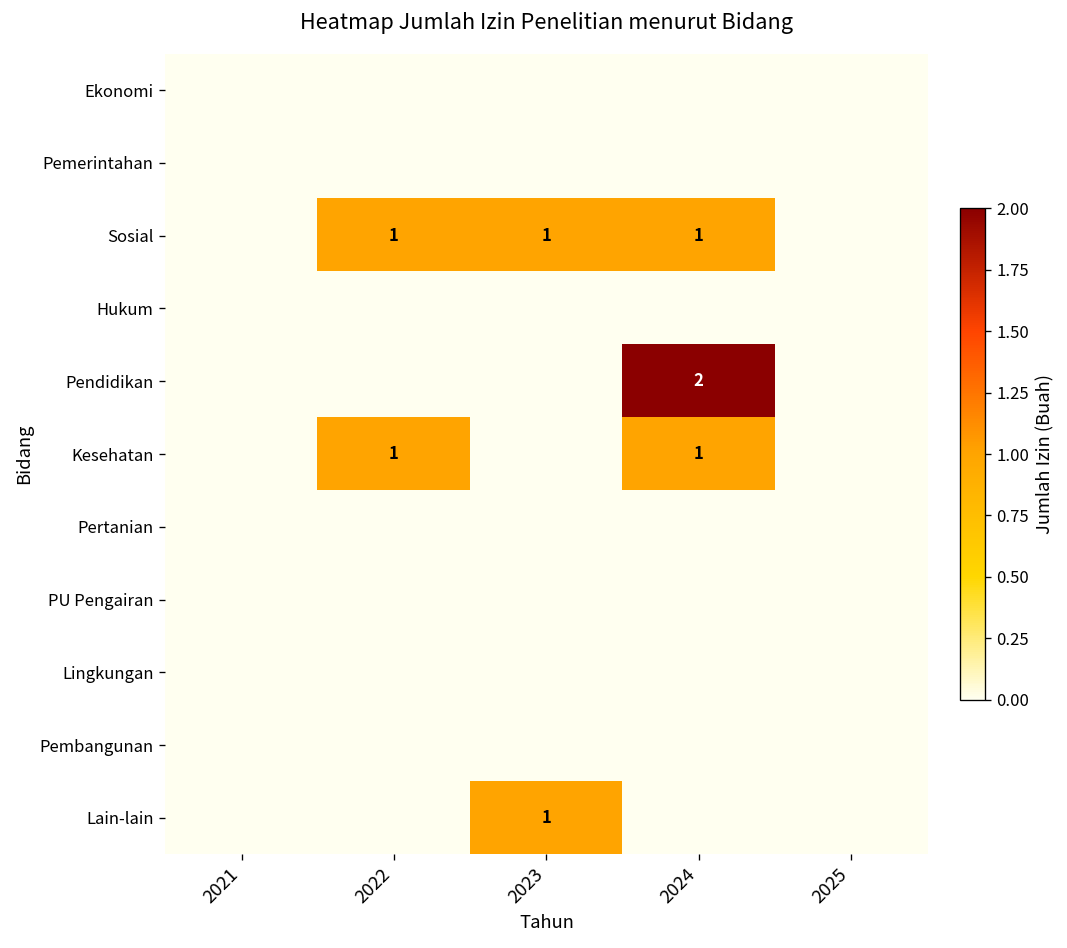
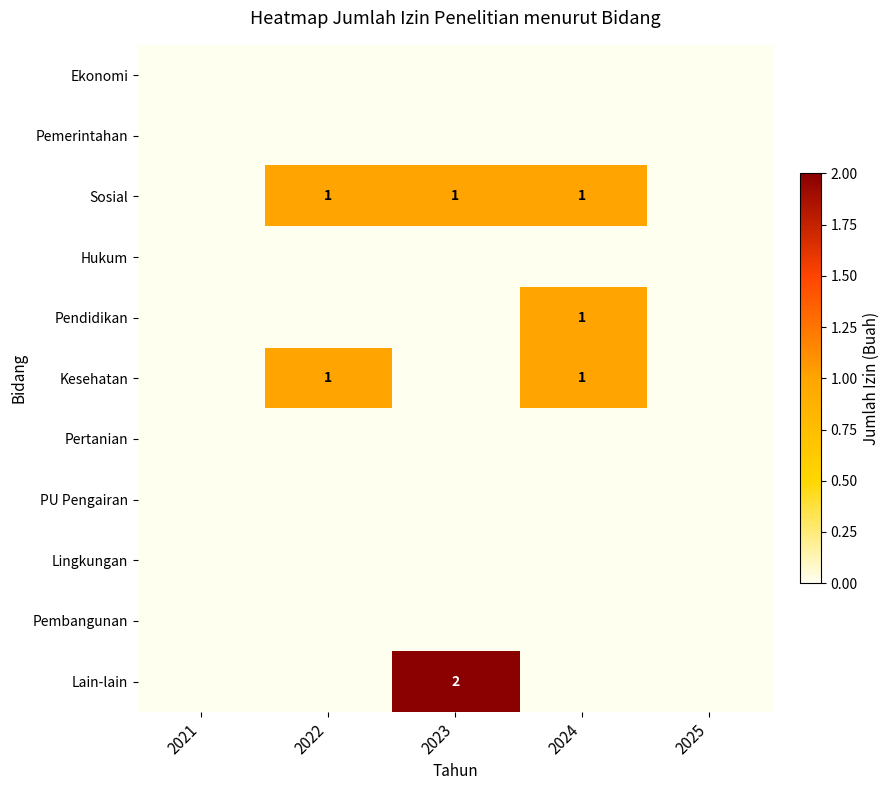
Pendidikan, 2024: 2 -> 1
Lain-lain, 2023: 1 -> 2
